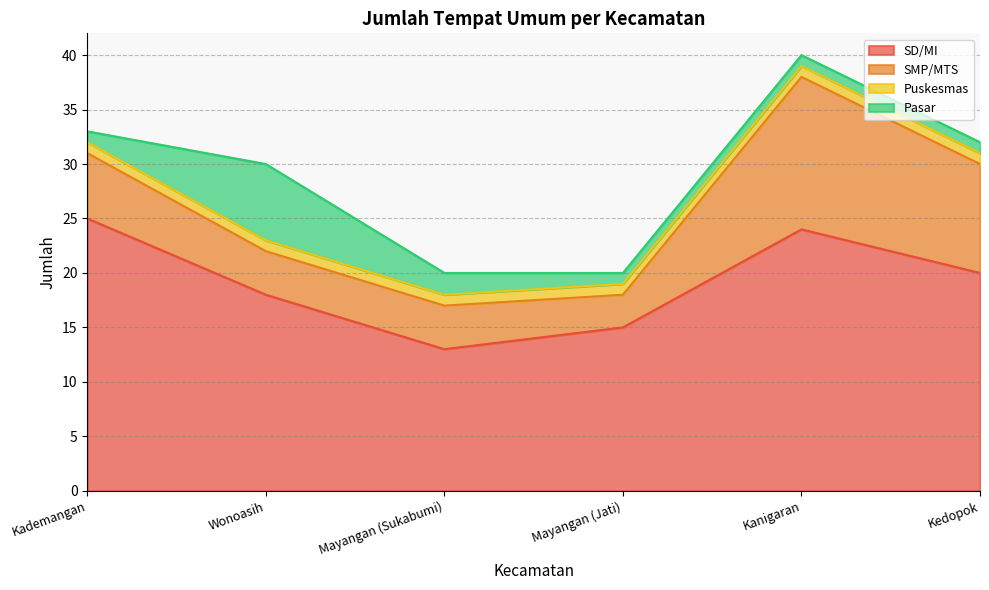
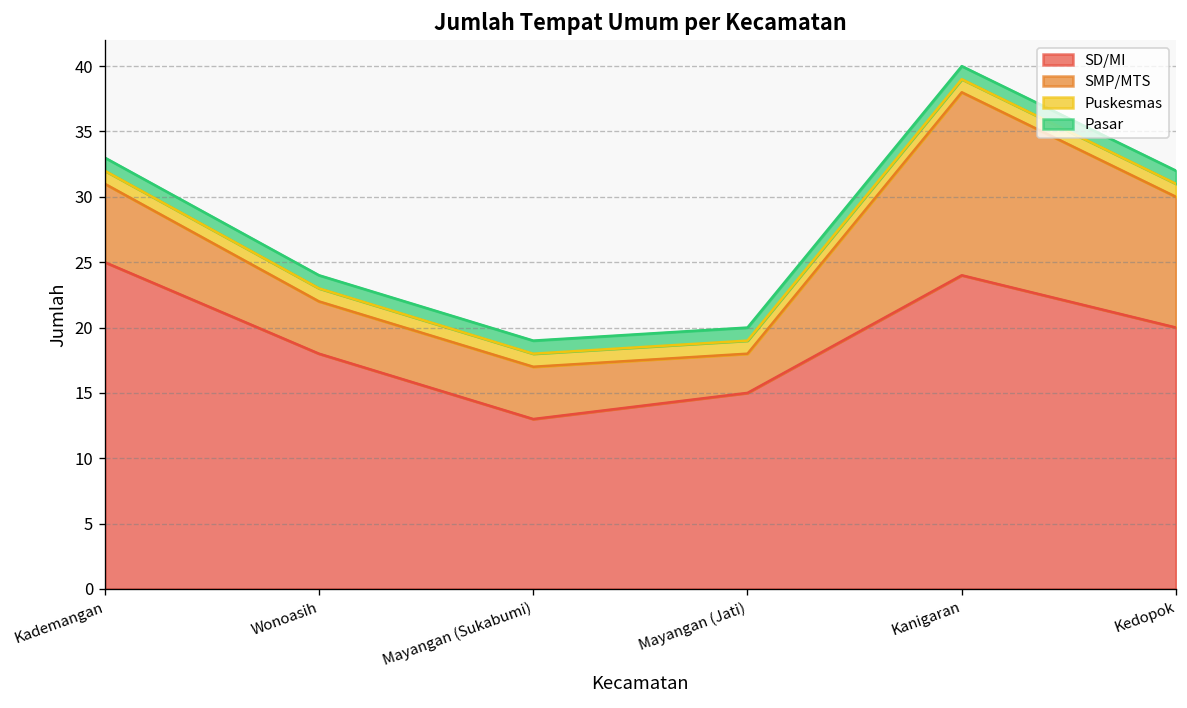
Pasar, Wonoasih: 7 -> 1
Pasar, Mayangan (Sukabumi): 2 -> 1
